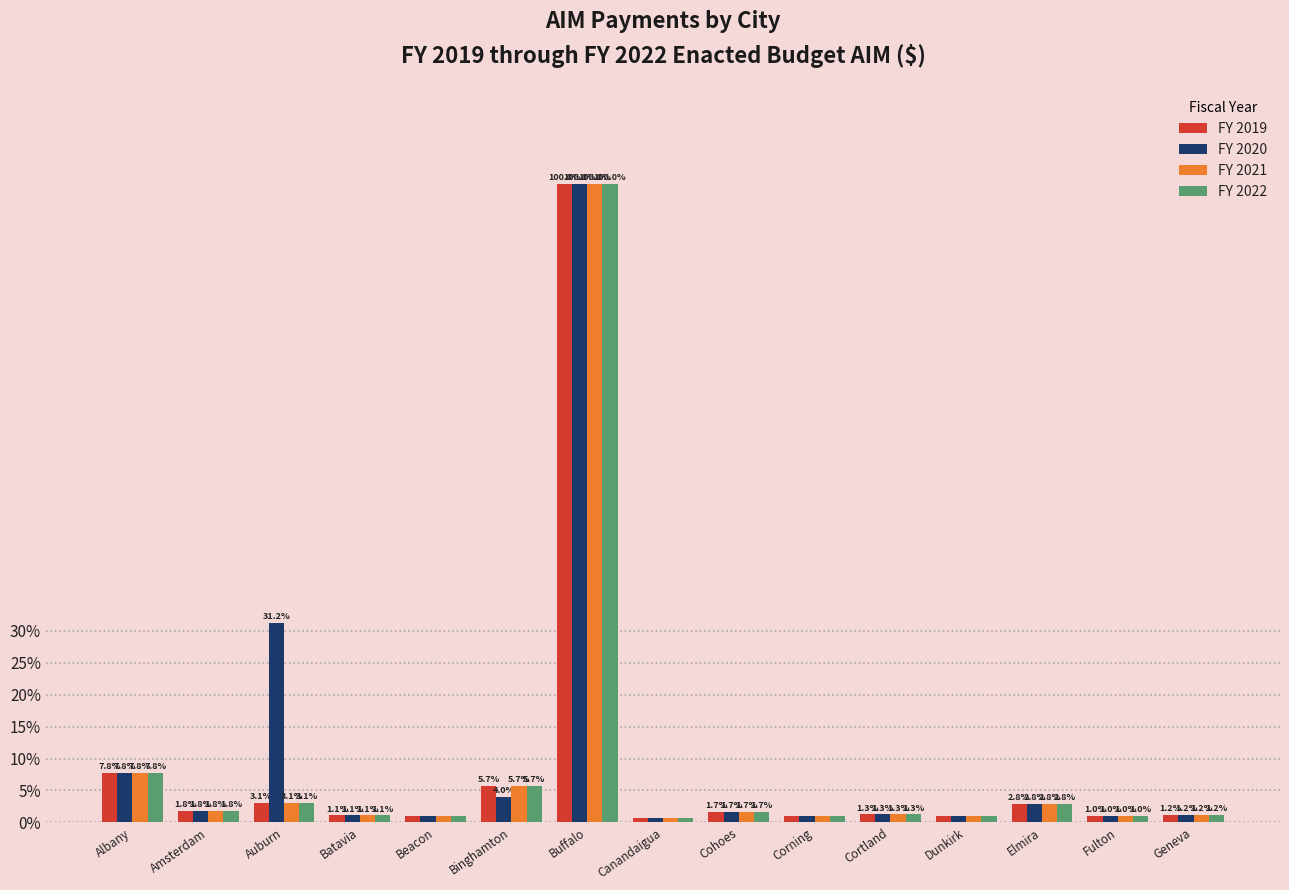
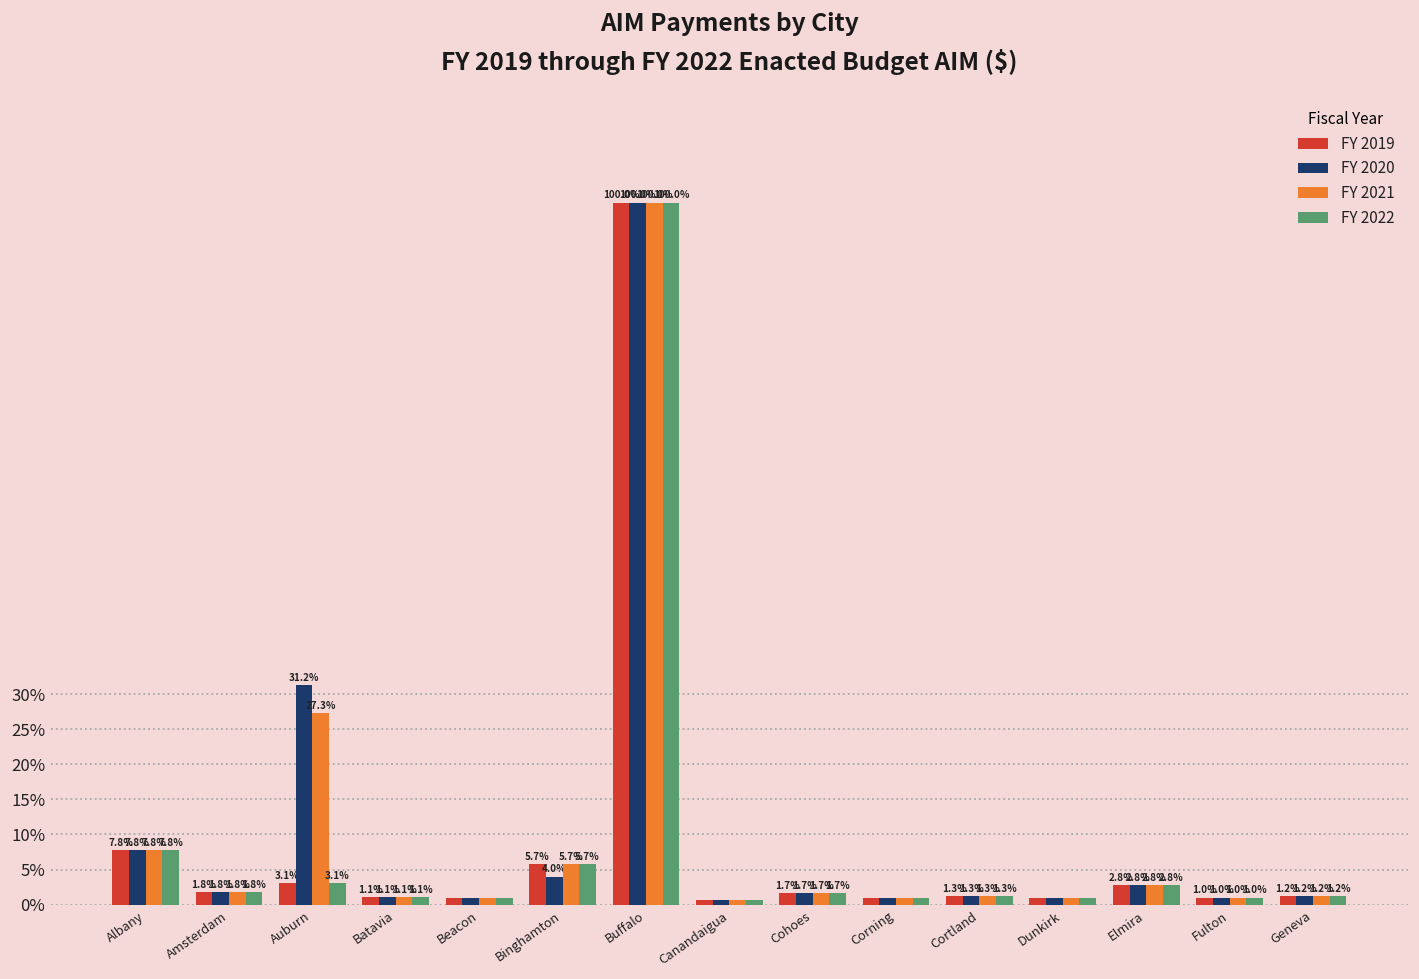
FY 2021, Auburn: 3.1% -> 27.3%
